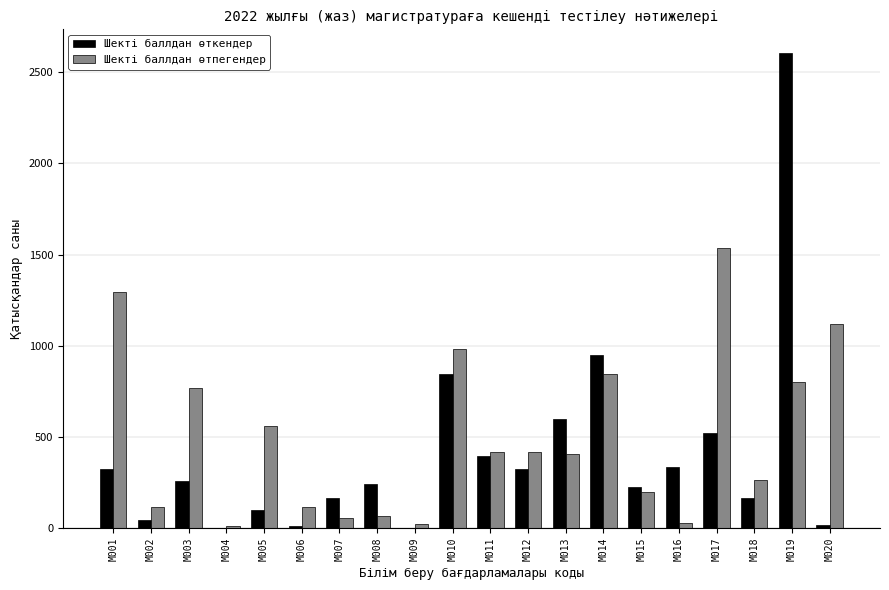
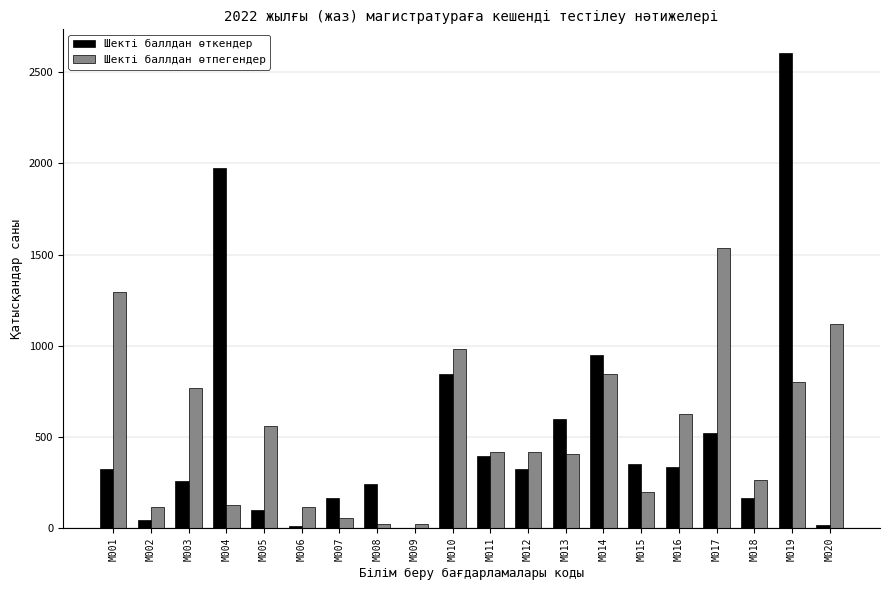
Шекті баллдан өткендер, M004: 0 -> 1980
Шекті баллдан өтпегендер, M004: 10 -> 130
Шекті баллдан өтпегендер, M008: 70 -> 20
Шекті баллдан өткендер, M015: 230 -> 350
Шекті баллдан өтпегендер, M016: 30 -> 630
